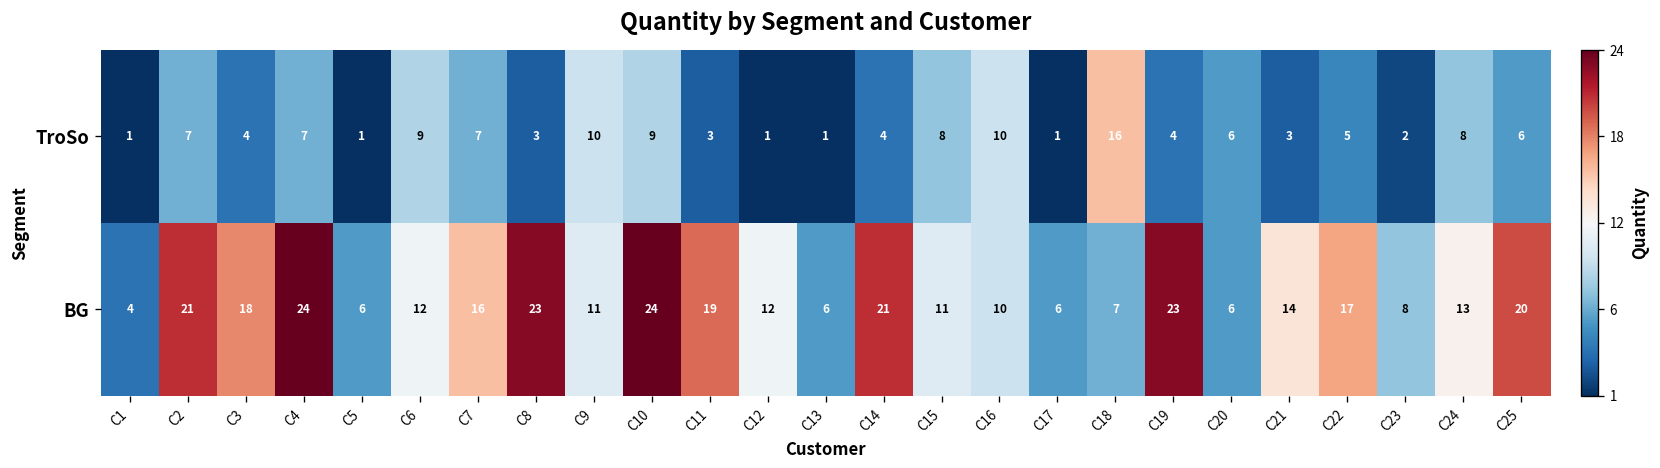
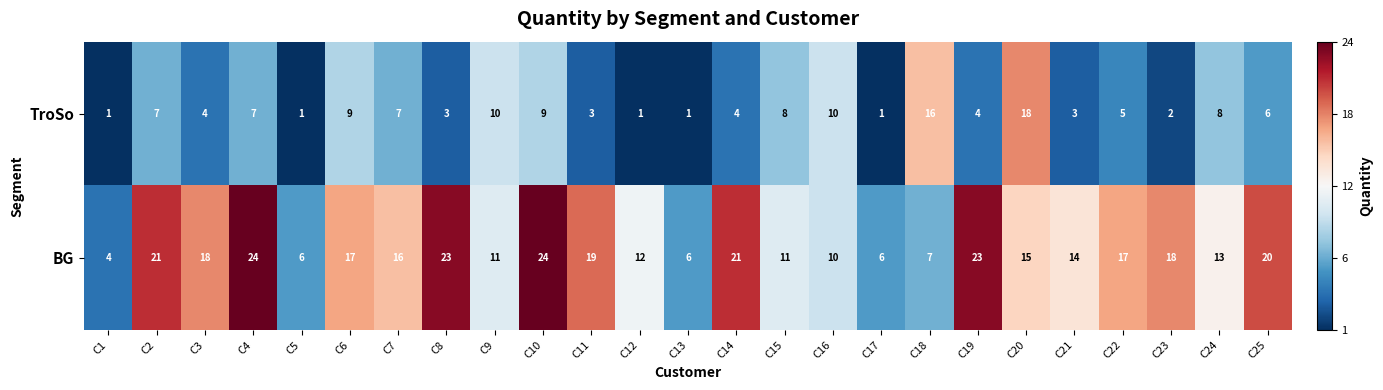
TroSo, C20: 6 -> 18
BG, C6: 12 -> 17
BG, C20: 6 -> 15
BG, C23: 8 -> 18
